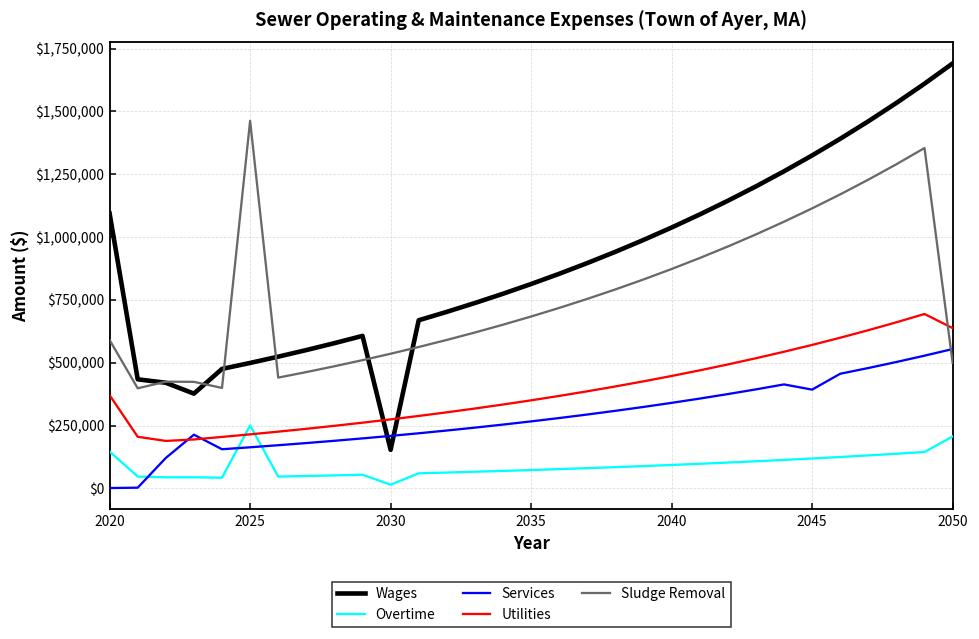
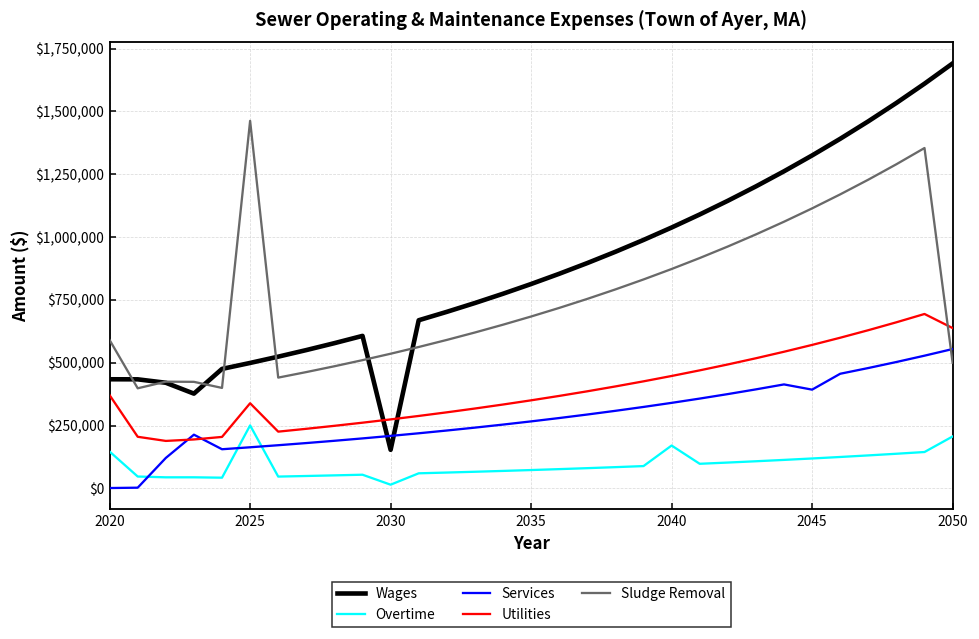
Wages, 2020: $1,090,000 -> $430,000
Utilities, 2025: $220,000 -> $340,000
Overtime, 2040: $90,000 -> $170,000
